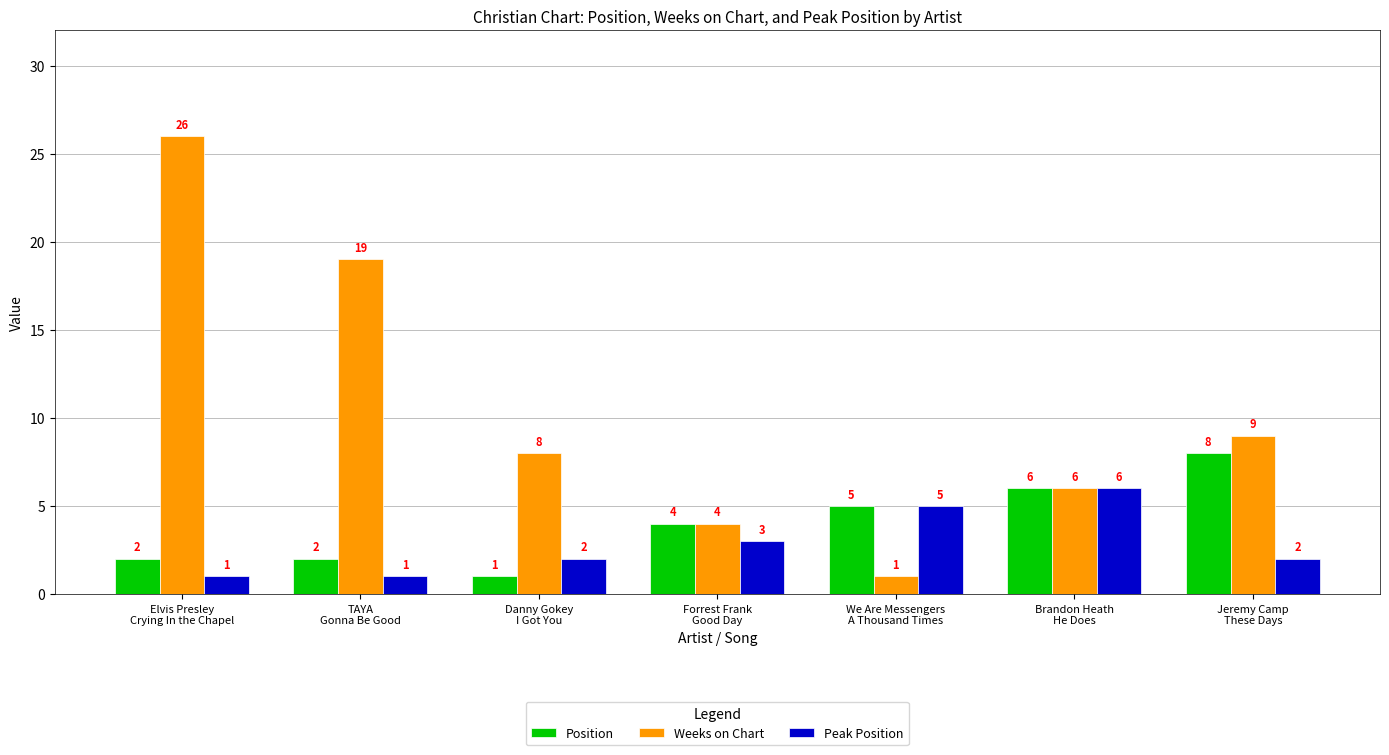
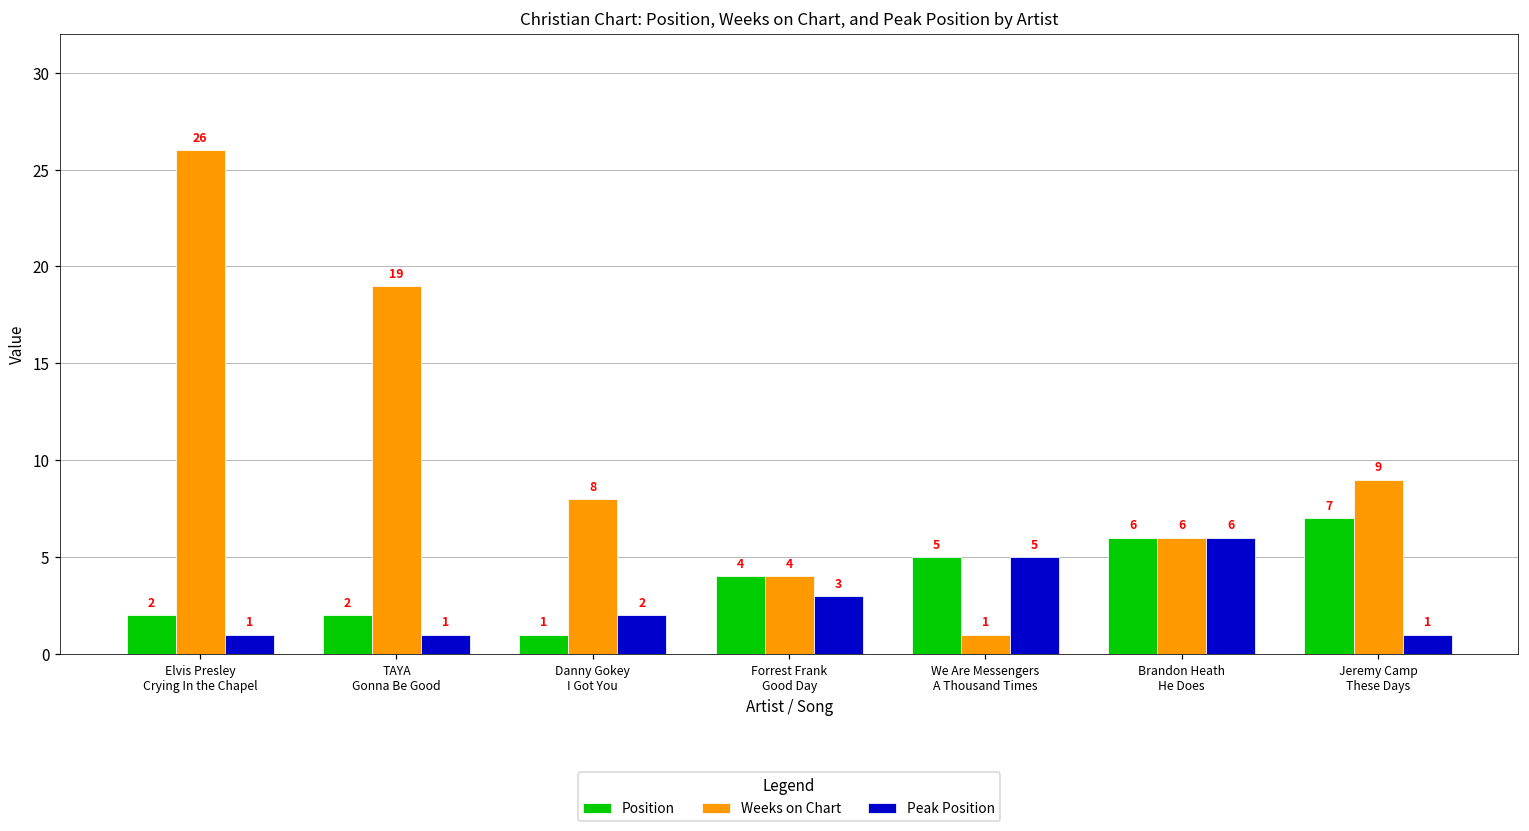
Position, Jeremy Camp These Days: 8 -> 7
Peak Position, Jeremy Camp These Days: 2 -> 1
